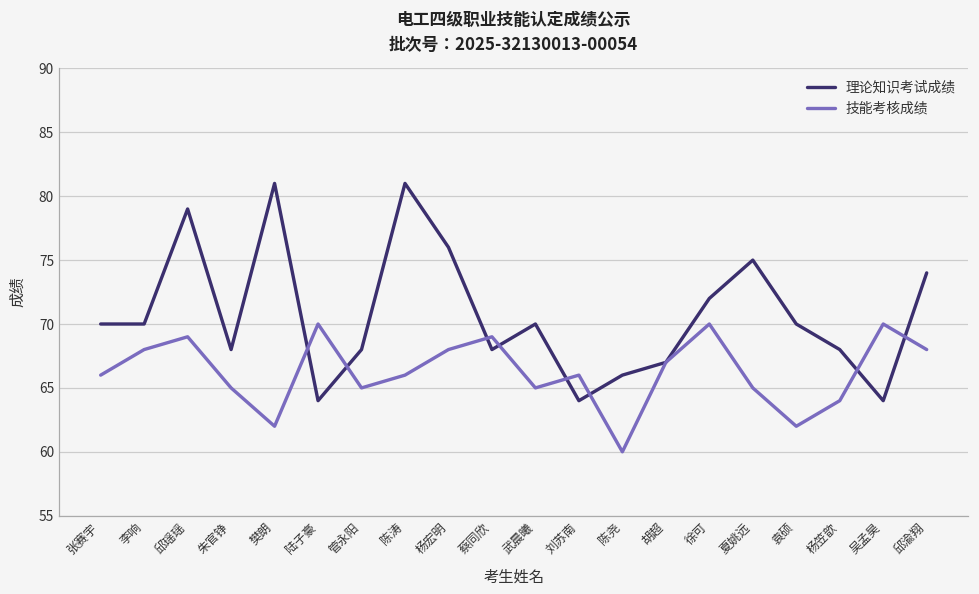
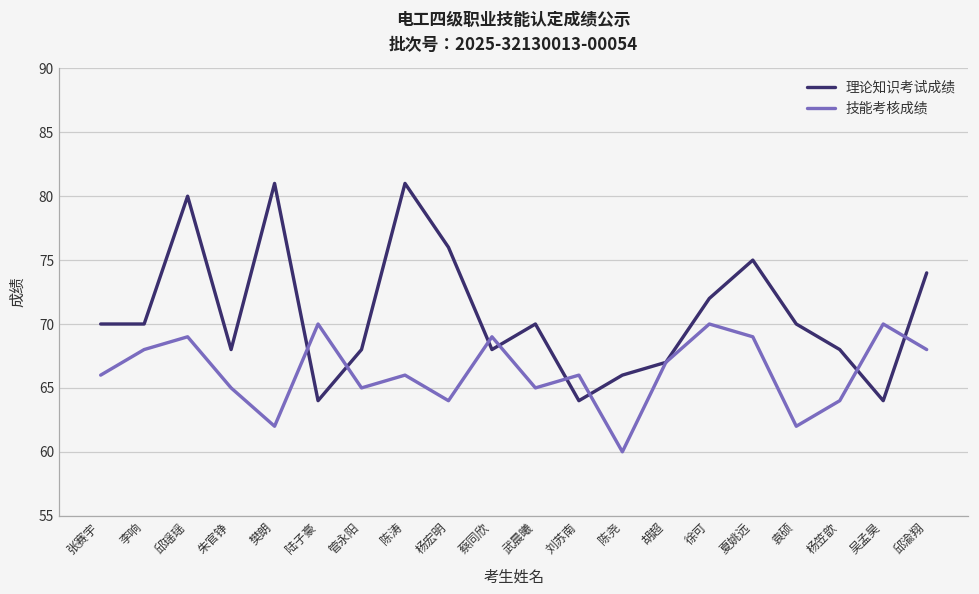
理论知识考试成绩, 邱瑶瑶: 79 -> 80
技能考核成绩, 杨宏明: 68 -> 64
技能考核成绩, 夏姚远: 65 -> 69
